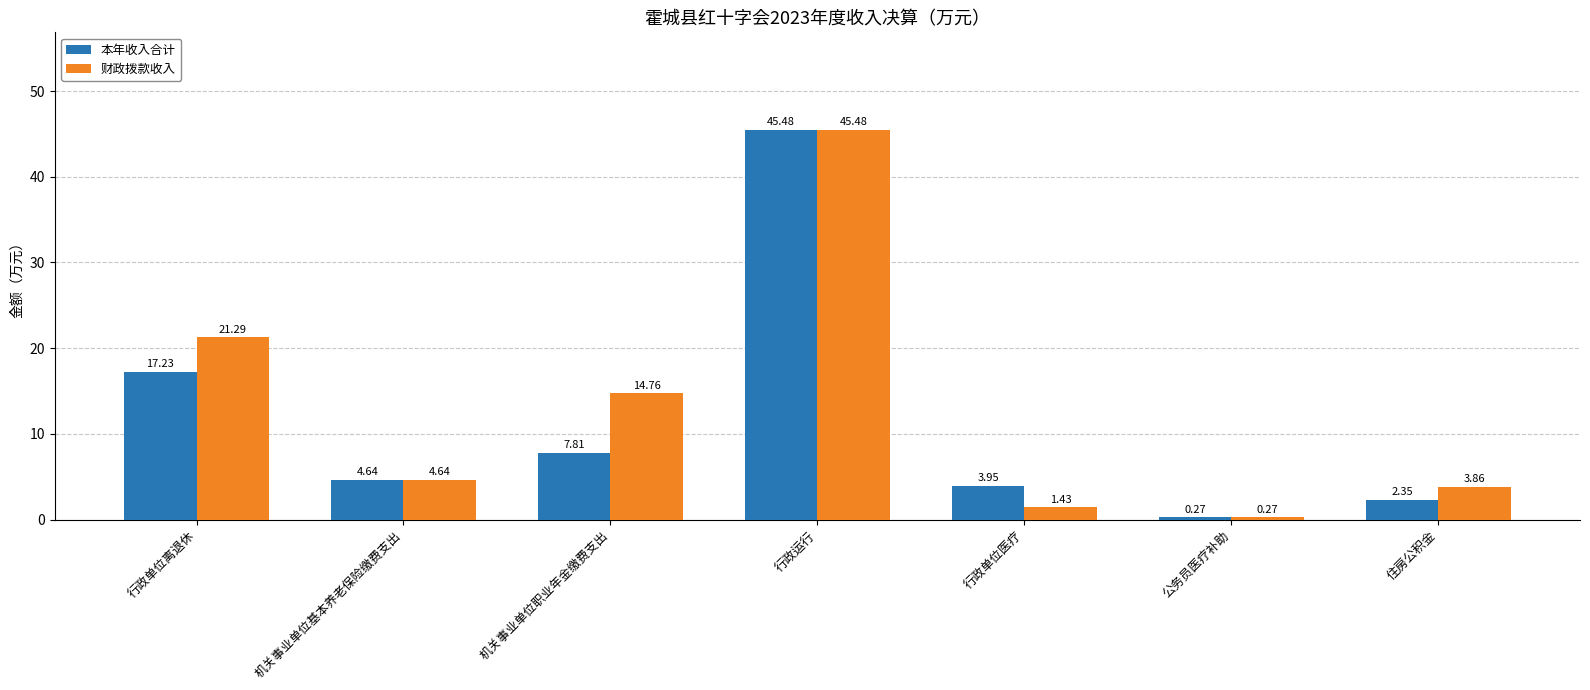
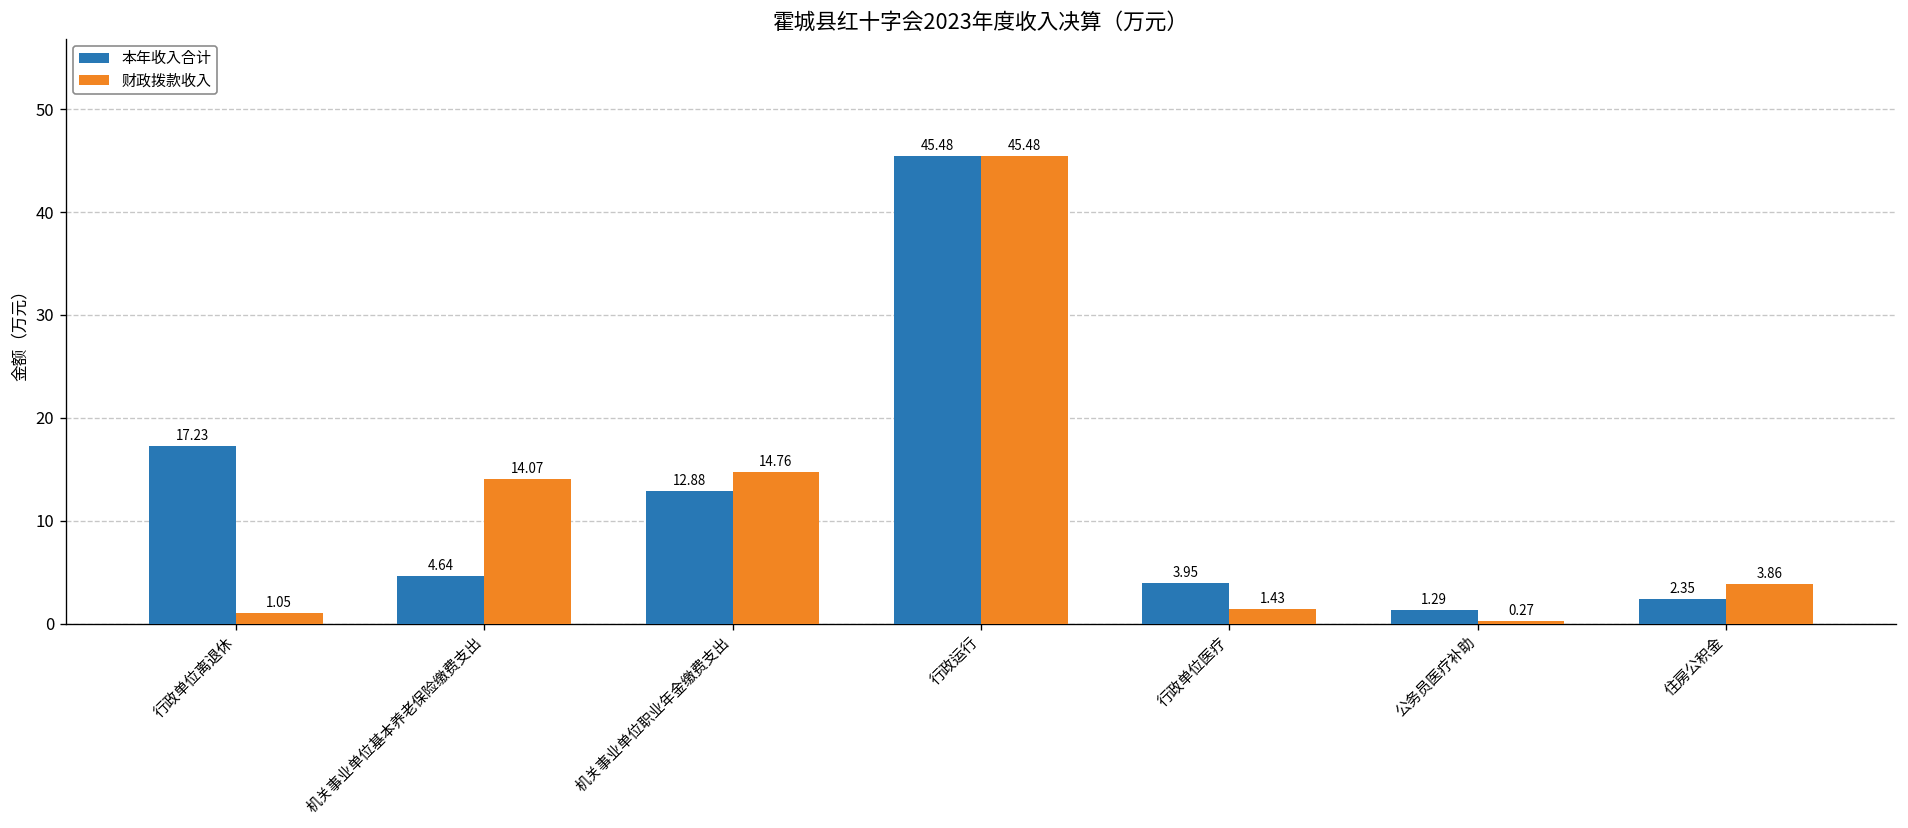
财政拨款收入, 行政单位离退休: 21.29 -> 1.05
财政拨款收入, 机关事业单位基本养老保险缴费支出: 4.64 -> 14.07
本年收入合计, 机关事业单位职业年金缴费支出: 7.81 -> 12.88
本年收入合计, 公务员医疗补助: 0.27 -> 1.29
